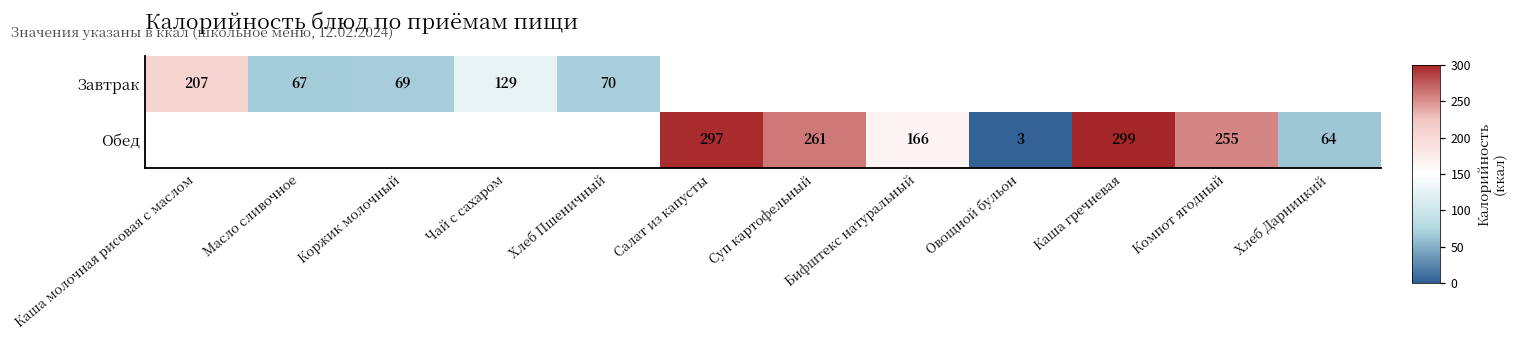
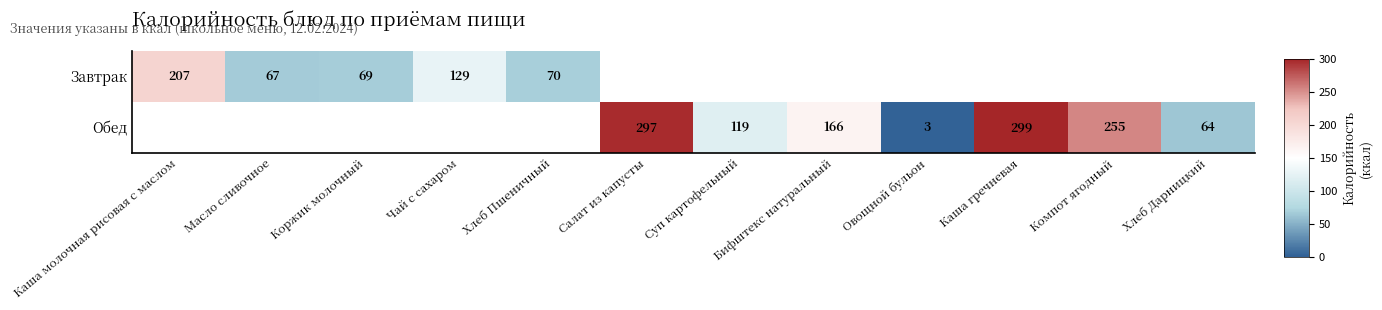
Обед, Суп картофельный: 261 -> 119
